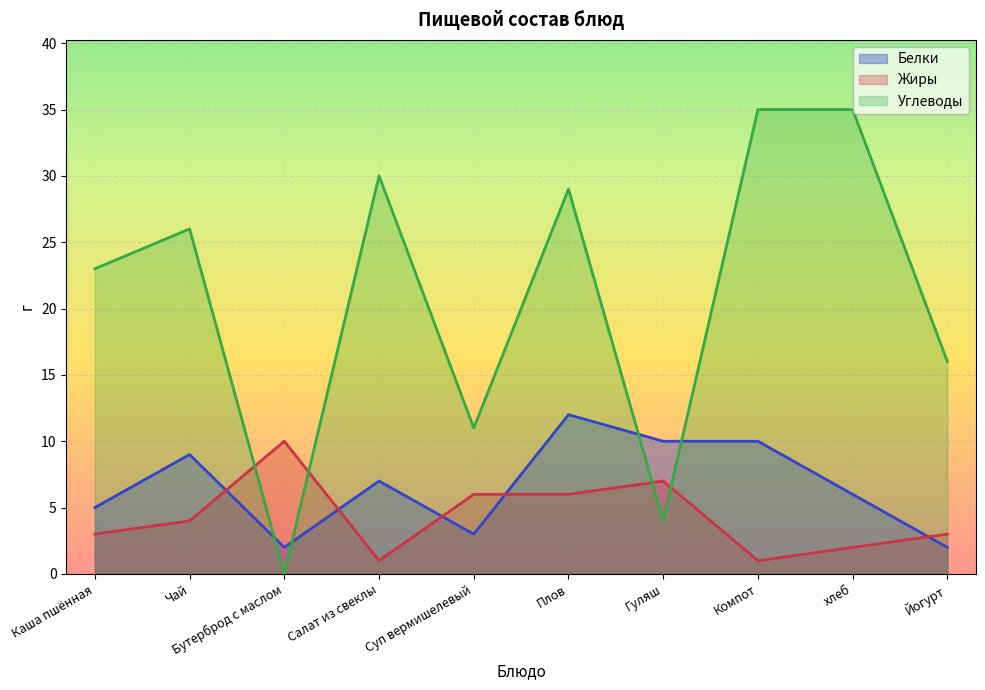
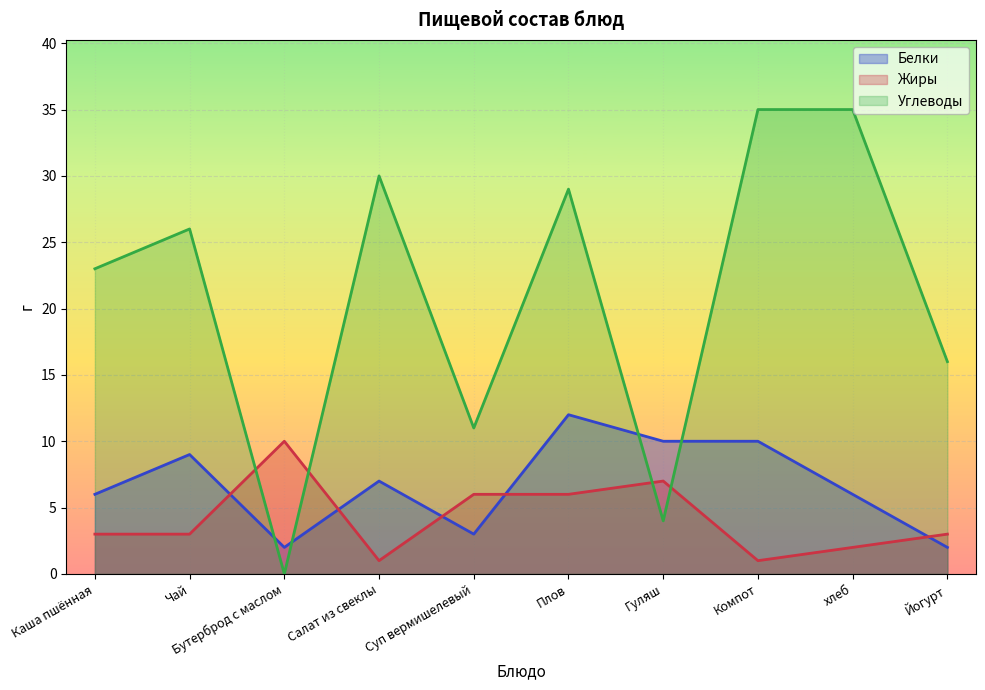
Белки, Каша пшённая: 5 -> 6
Жиры, Чай: 4 -> 3
